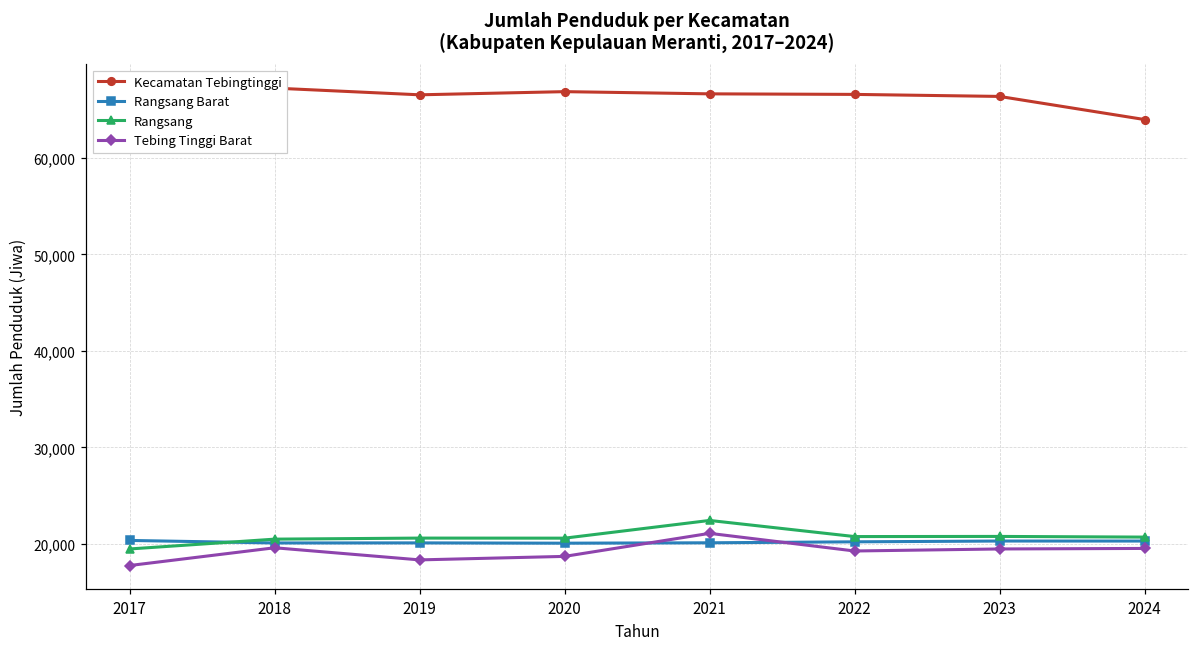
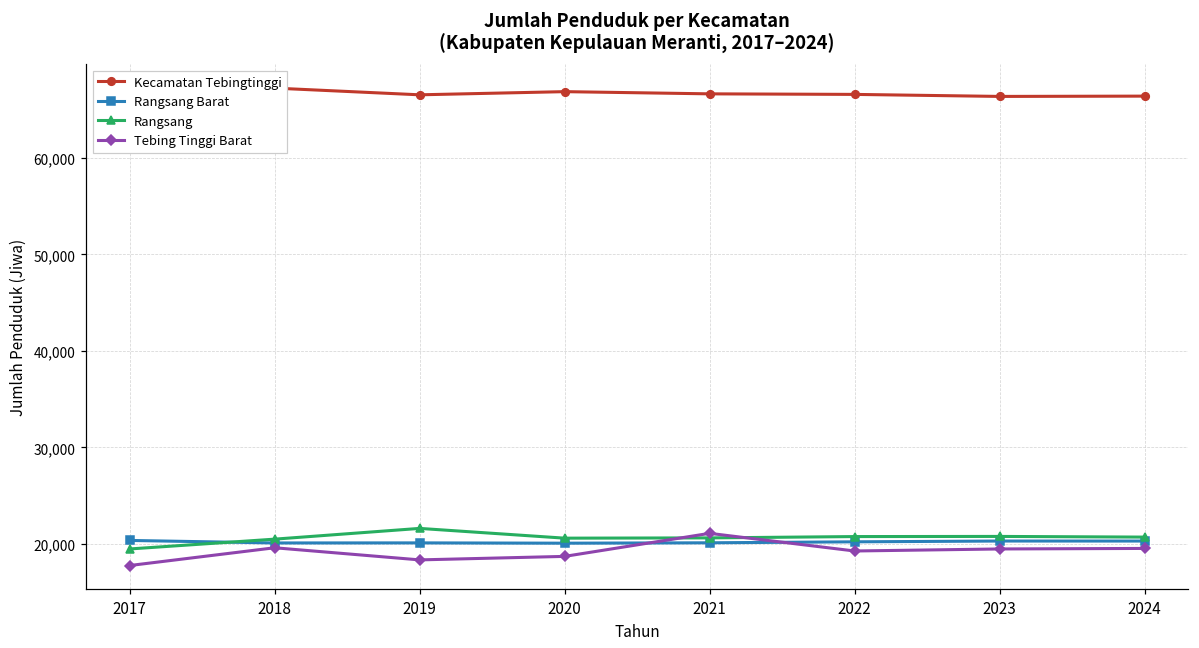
Rangsang, 2019: 21,000 -> 22,000
Rangsang, 2021: 22,000 -> 21,000
Kecamatan Tebingtinggi, 2024: 64,000 -> 66,000
